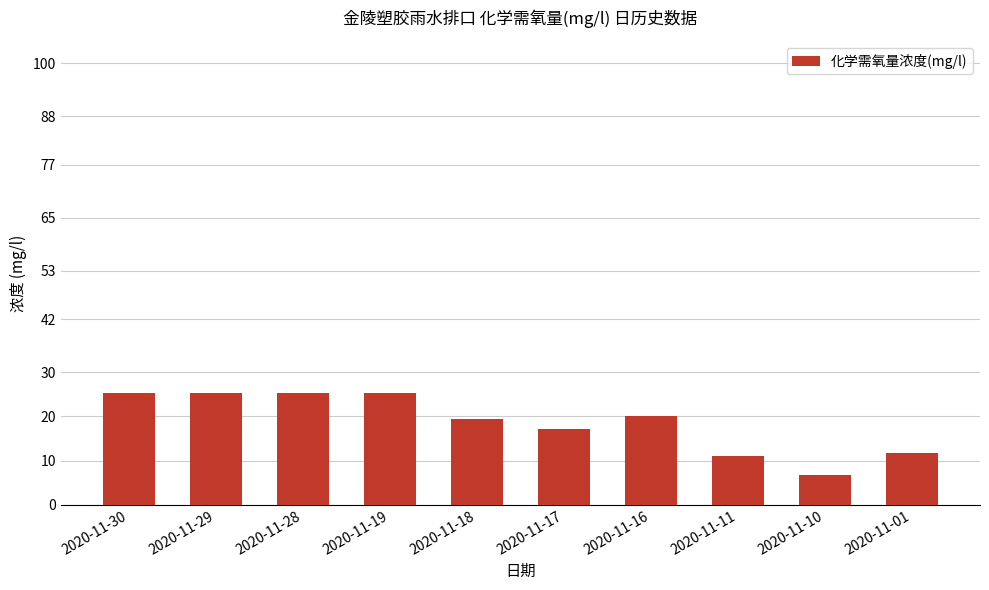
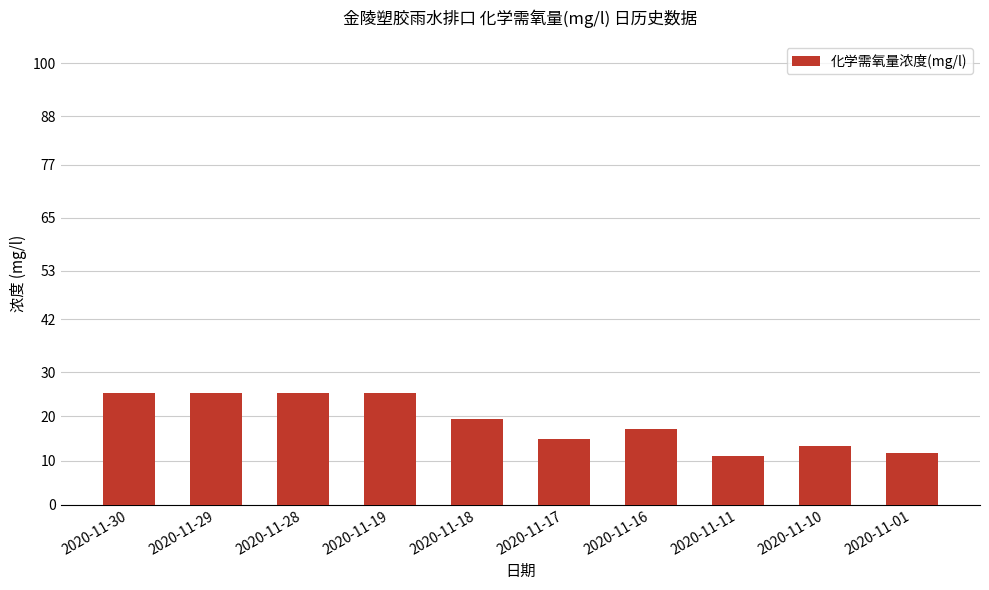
2020-11-17: 17 -> 15
2020-11-16: 20 -> 17
2020-11-10: 7 -> 13
